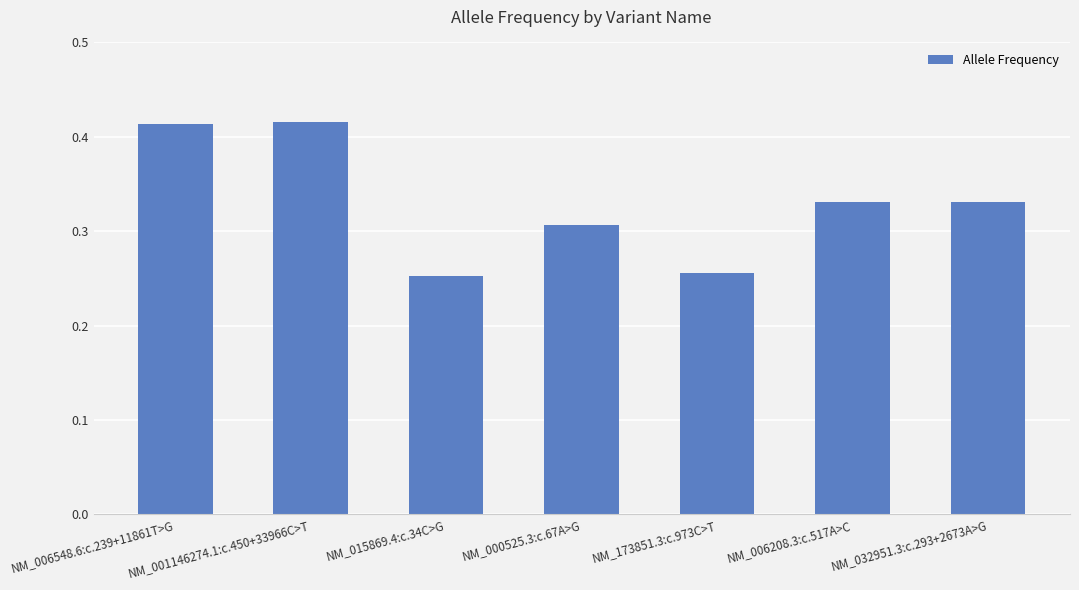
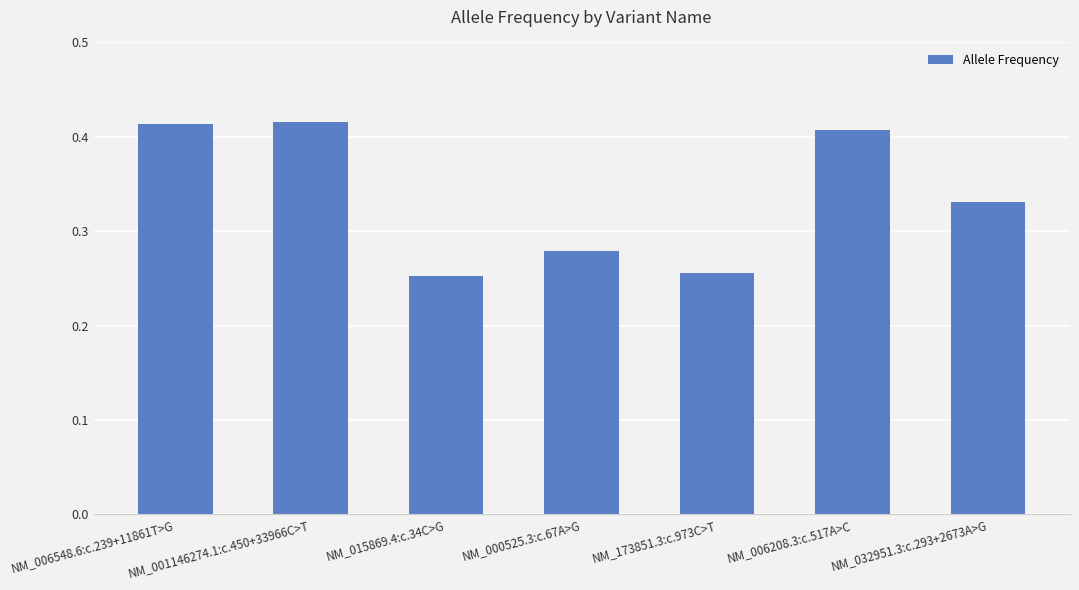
NM_000525.3:c.67A>G: 0.31 -> 0.28
NM_006208.3:c.517A>C: 0.33 -> 0.41
